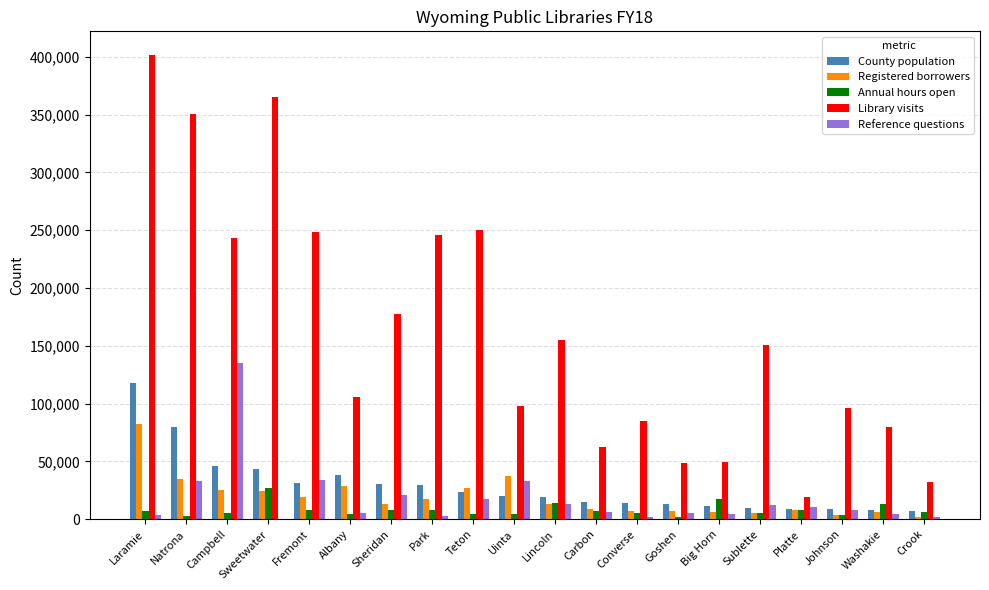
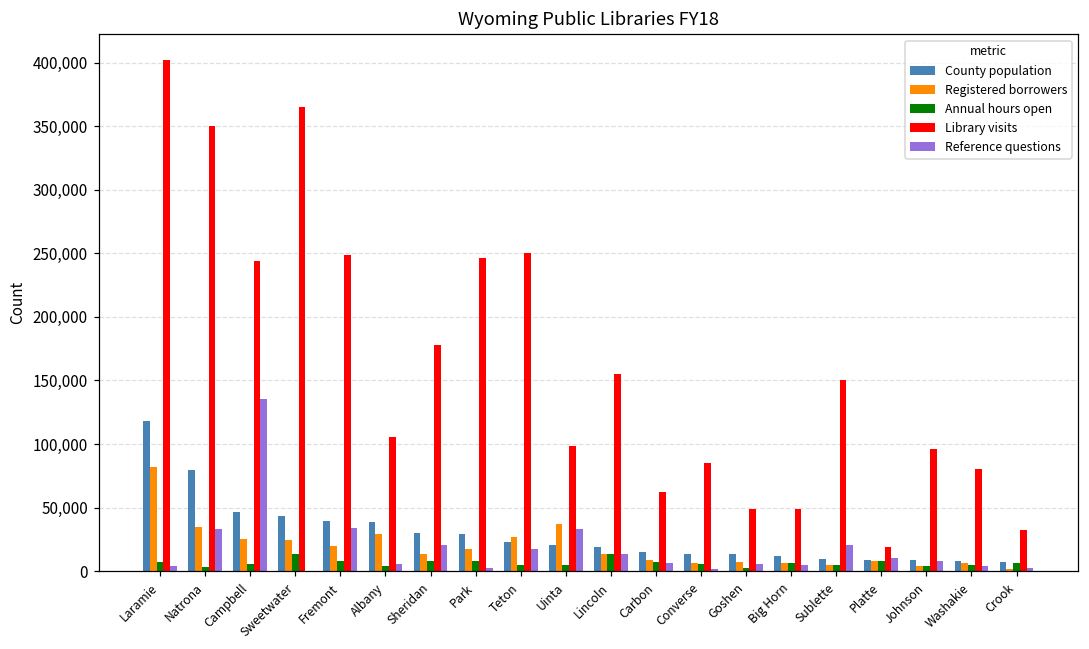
Annual hours open, Sweetwater: 27,000 -> 14,000
County population, Fremont: 32,000 -> 40,000
Annual hours open, Big Horn: 18,000 -> 6,000
Reference questions, Sublette: 12,000 -> 21,000
Annual hours open, Washakie: 13,000 -> 5,000
